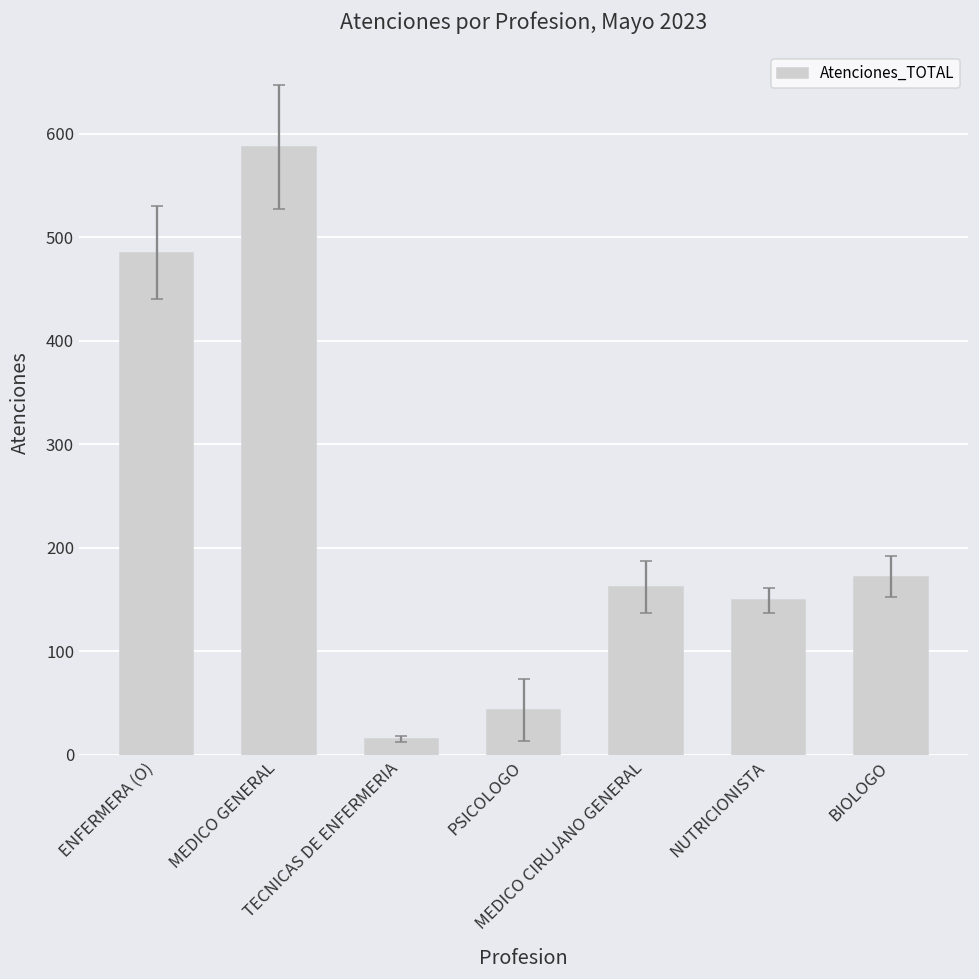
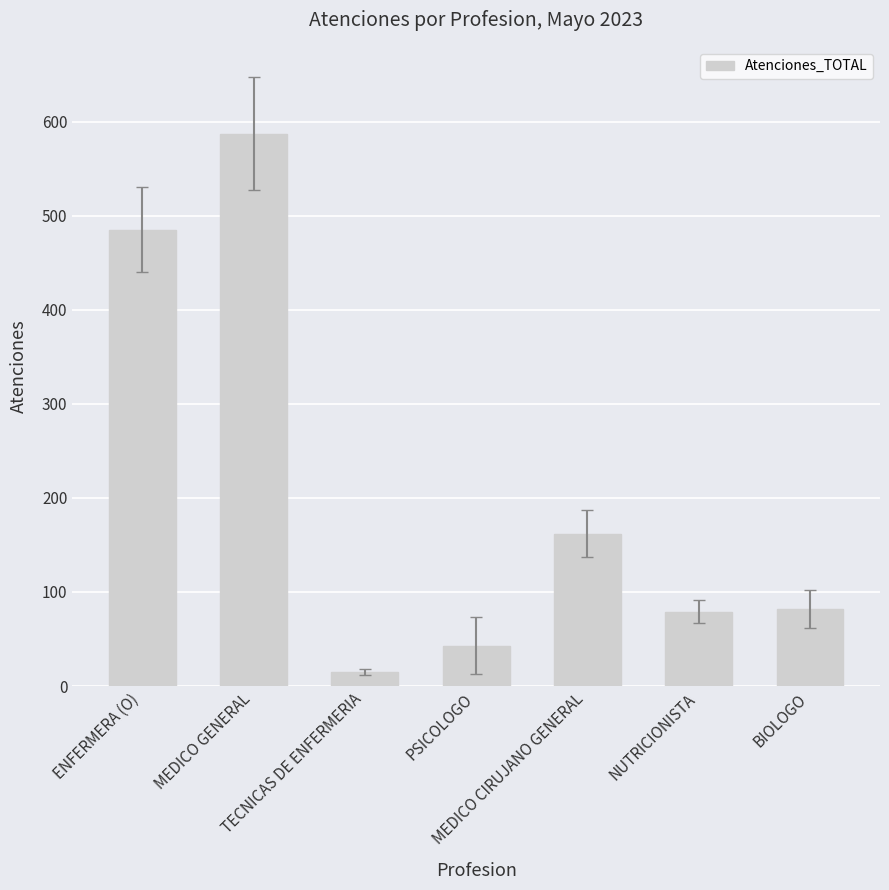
Atenciones_TOTAL, NUTRICIONISTA: 150 -> 80
Atenciones_TOTAL, BIOLOGO: 170 -> 80
